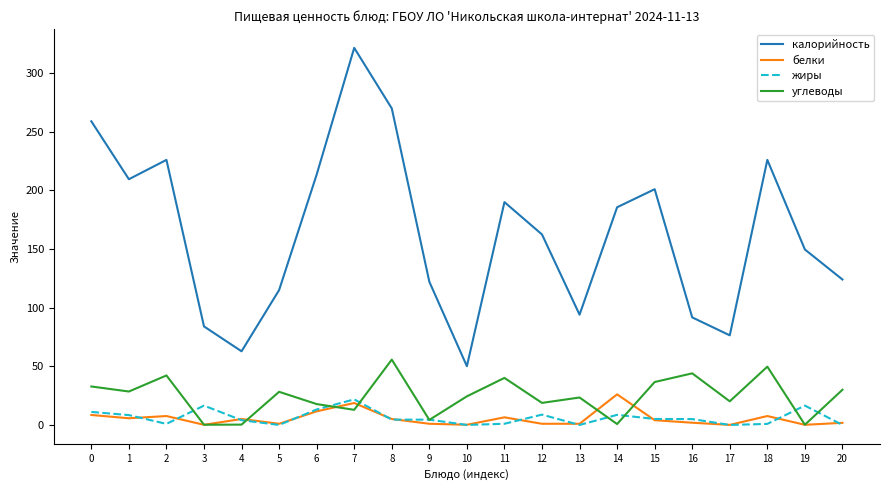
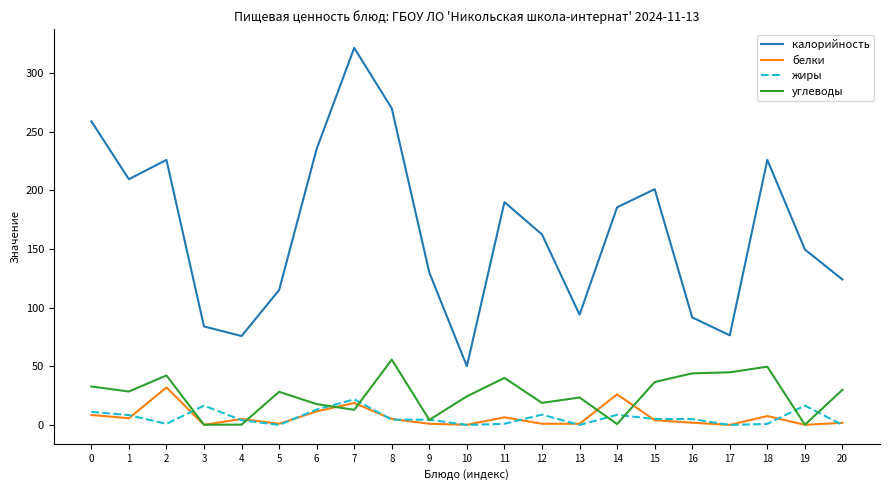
белки, 2: 8 -> 32
калорийность, 4: 63 -> 76
калорийность, 6: 214 -> 235
калорийность, 9: 122 -> 130
углеводы, 17: 20 -> 45
